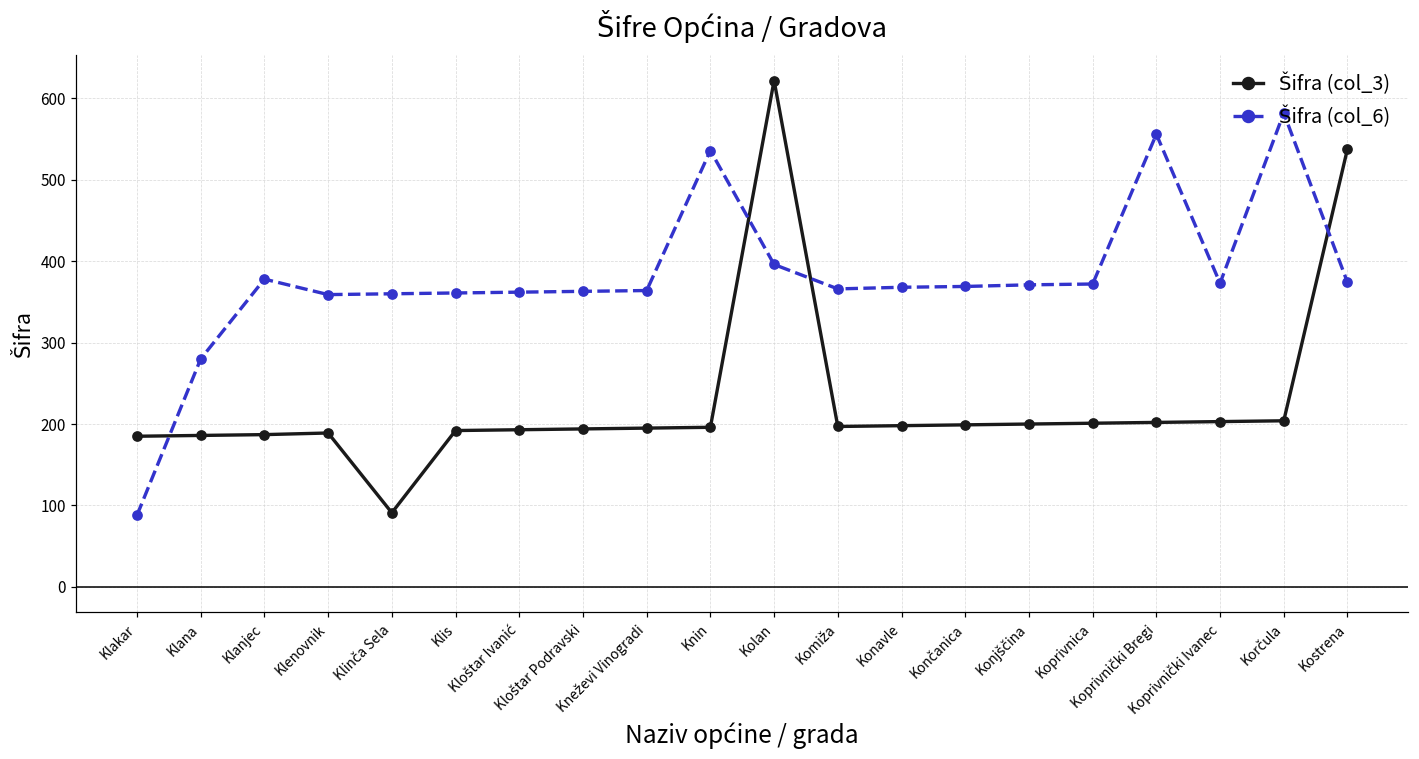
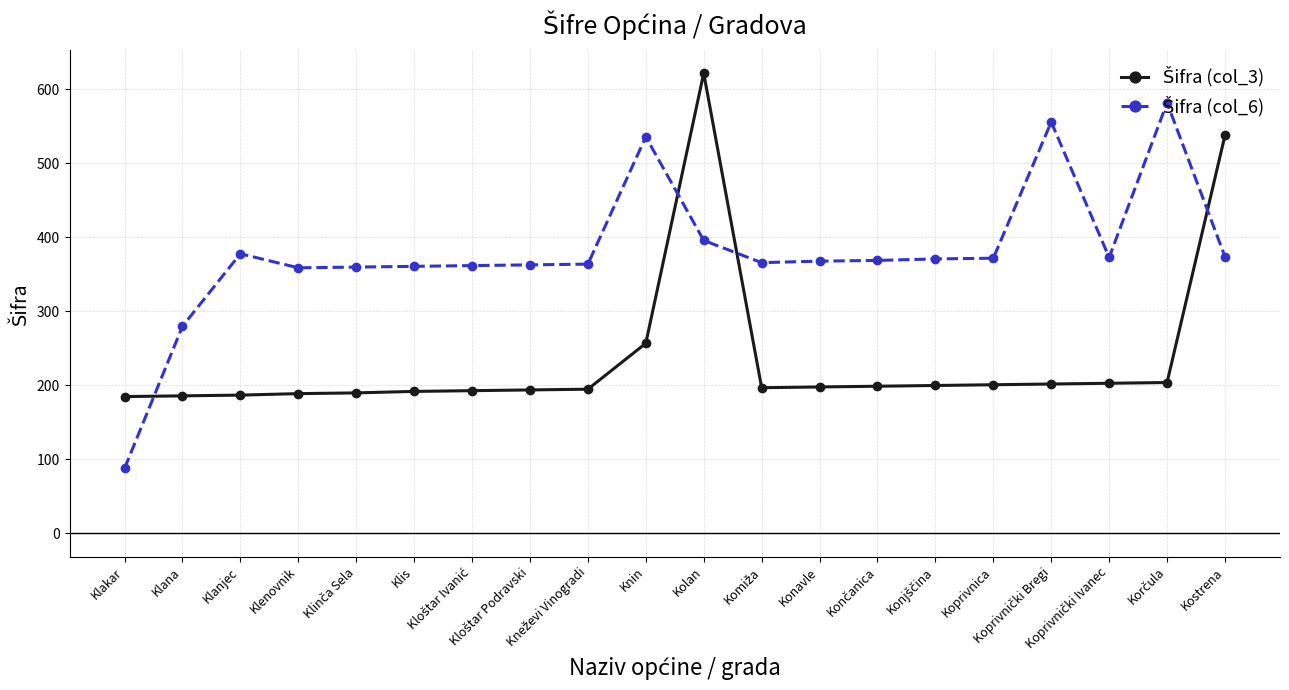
Šifra (col_3), Klinča Sela: 90 -> 190
Šifra (col_3), Knin: 200 -> 260
